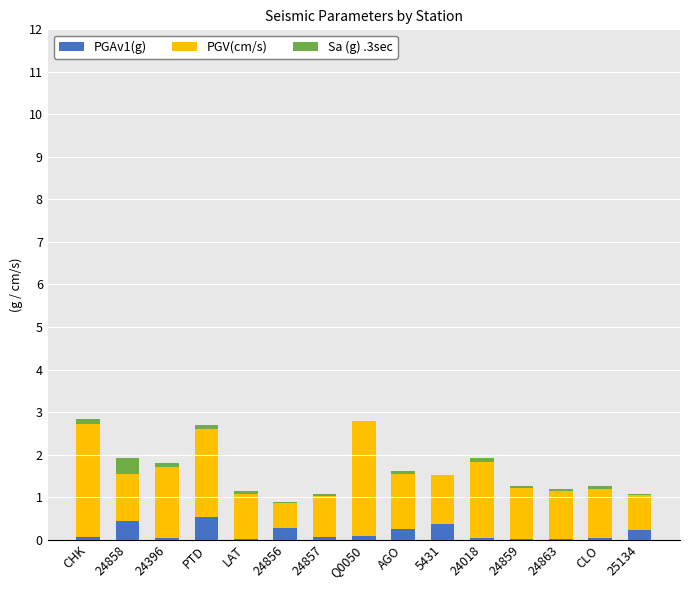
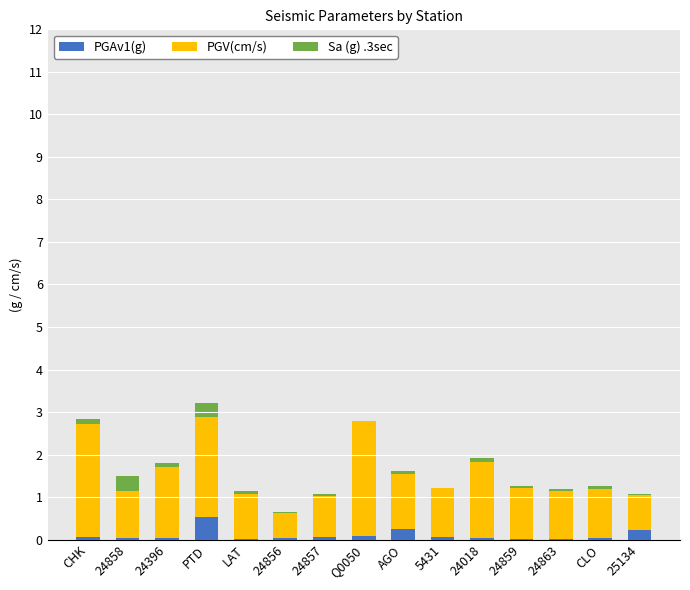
PGAv1(g), 24858: 0.4 -> 0.0
PGV(cm/s), PTD: 2.1 -> 2.4
Sa (g) .3sec, PTD: 0.1 -> 0.3
PGAv1(g), 24856: 0.3 -> 0.0
PGAv1(g), 5431: 0.4 -> 0.1
